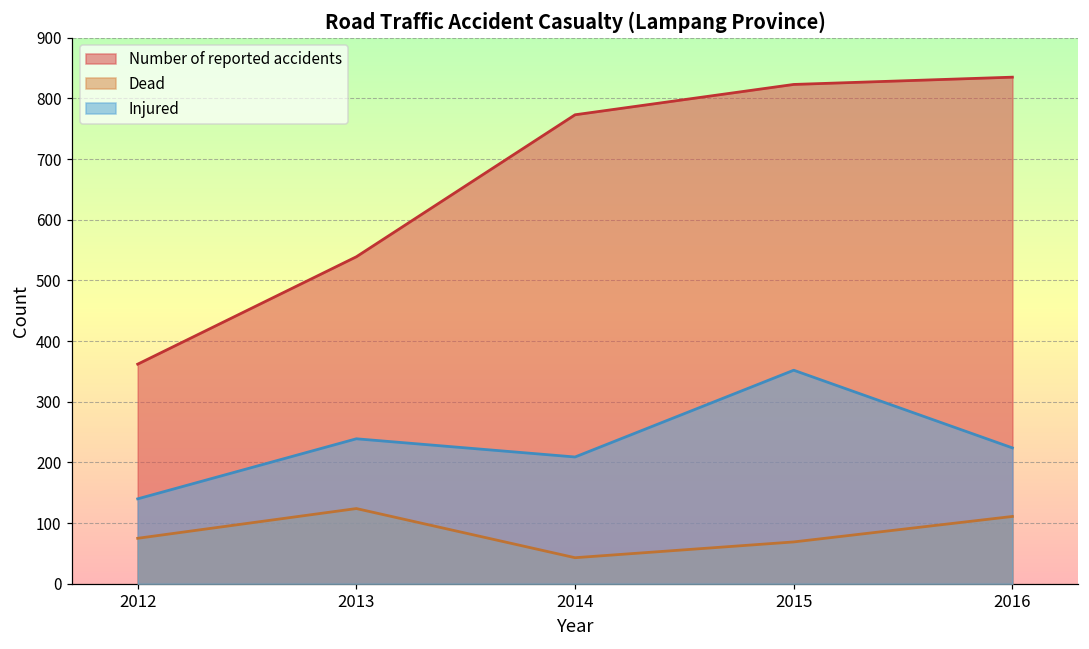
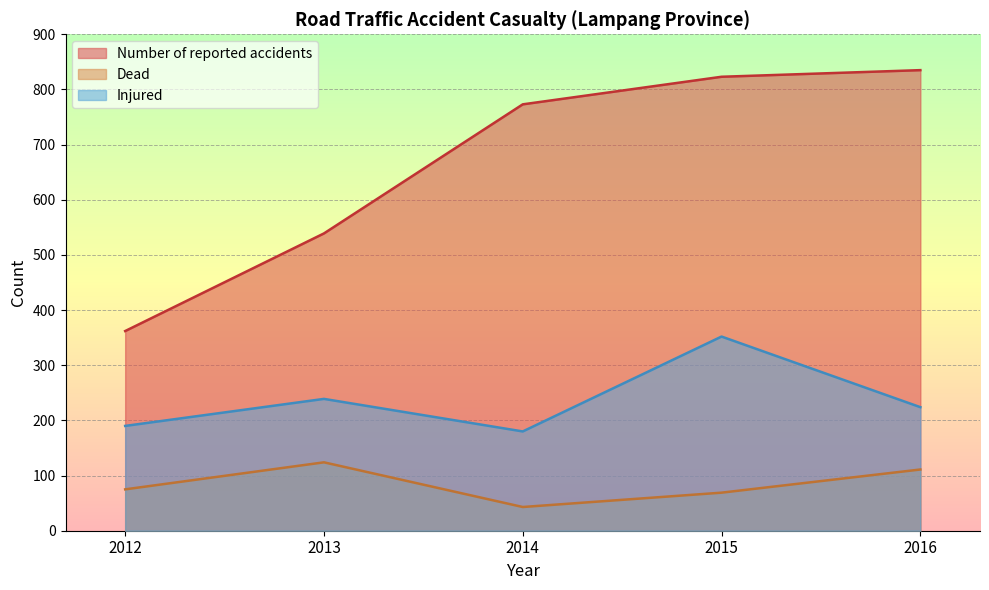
Injured, 2012: 140 -> 190
Injured, 2014: 210 -> 180
